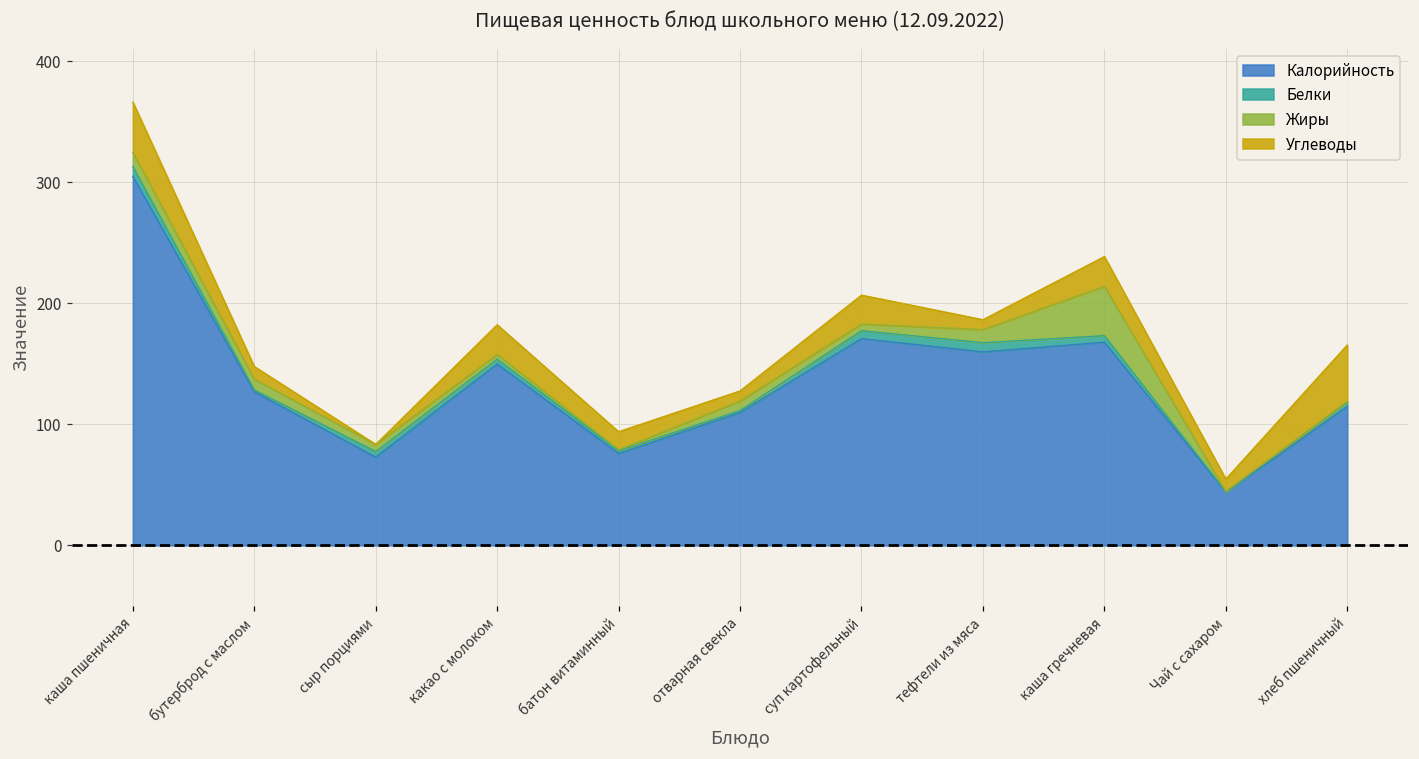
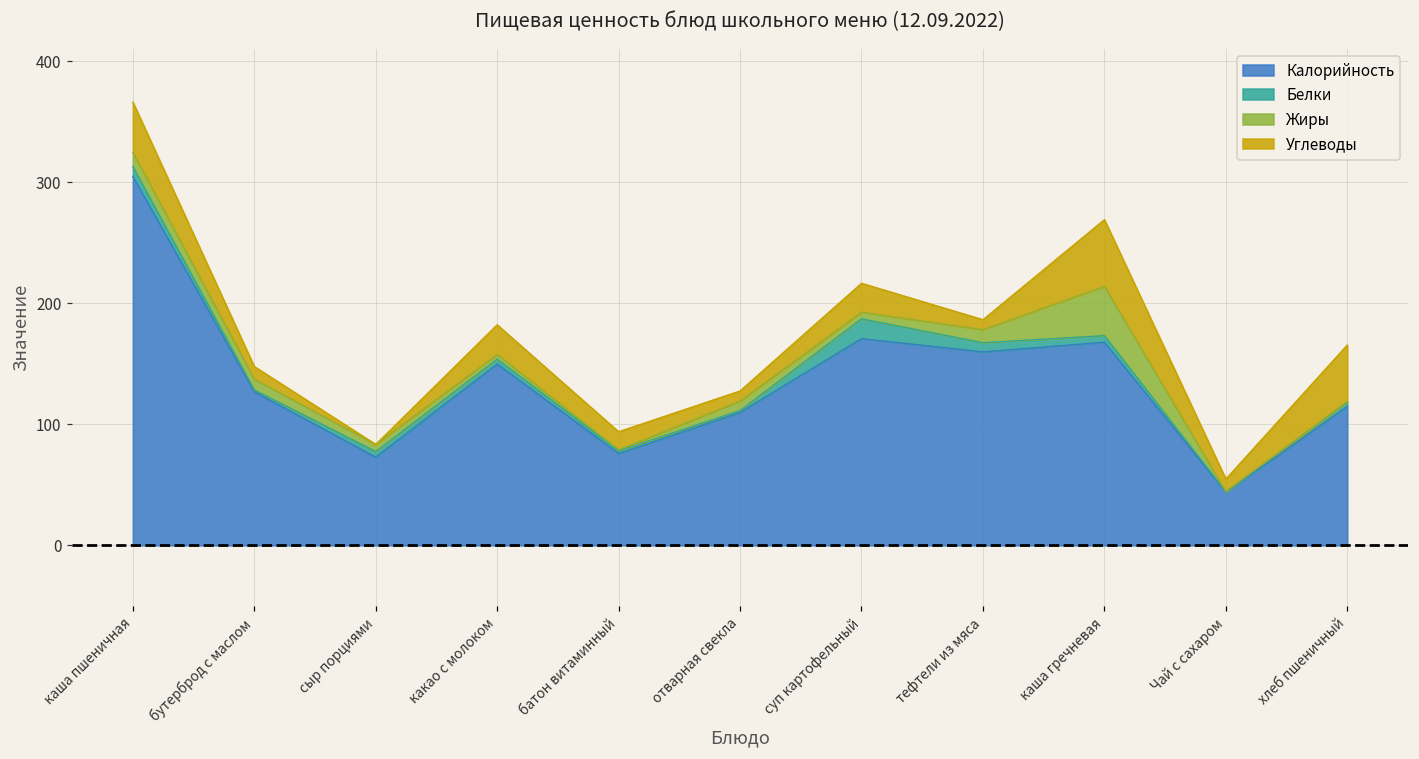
Белки, суп картофельный: 7 -> 16
Углеводы, каша гречневая: 25 -> 55
